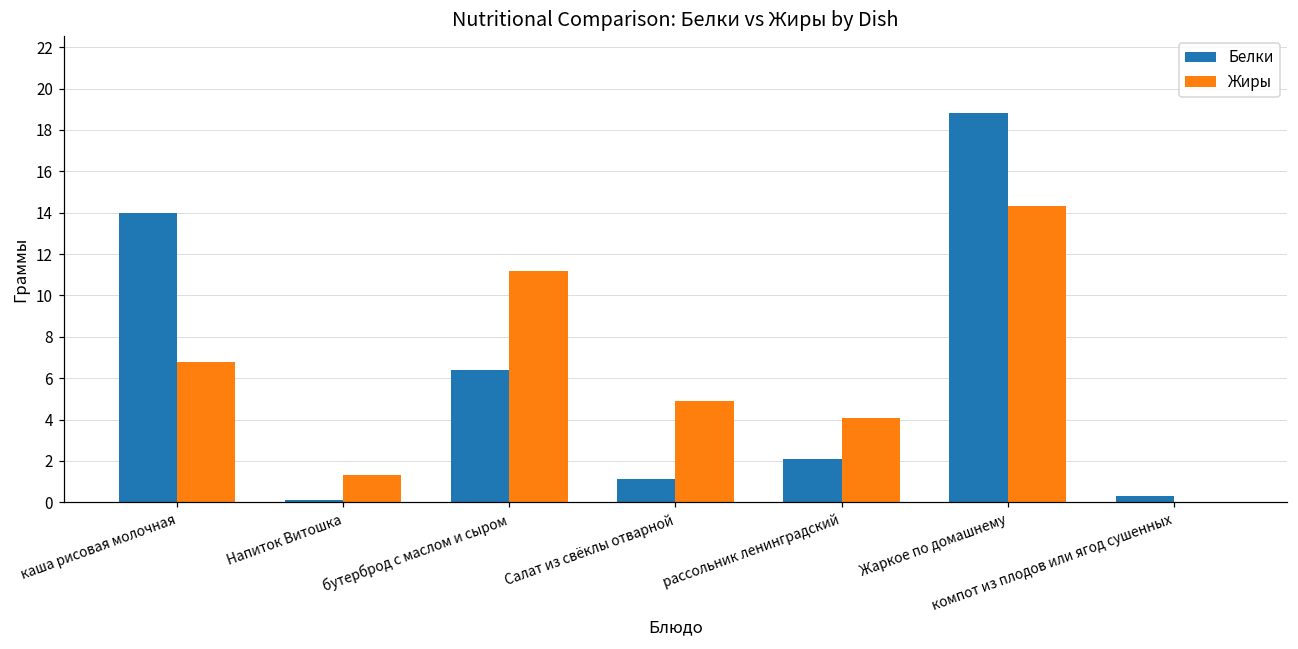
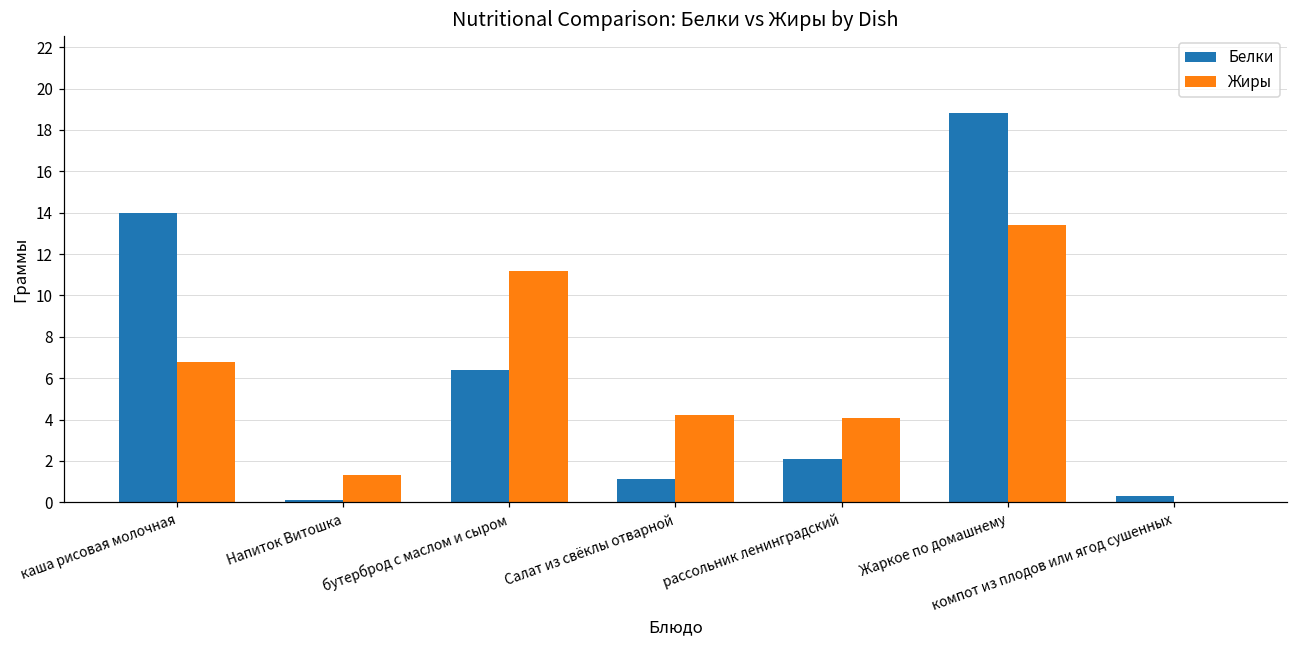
Жиры, Салат из свёклы отварной: 4.9 -> 4.2
Жиры, Жаркое по домашнему: 14.3 -> 13.4
